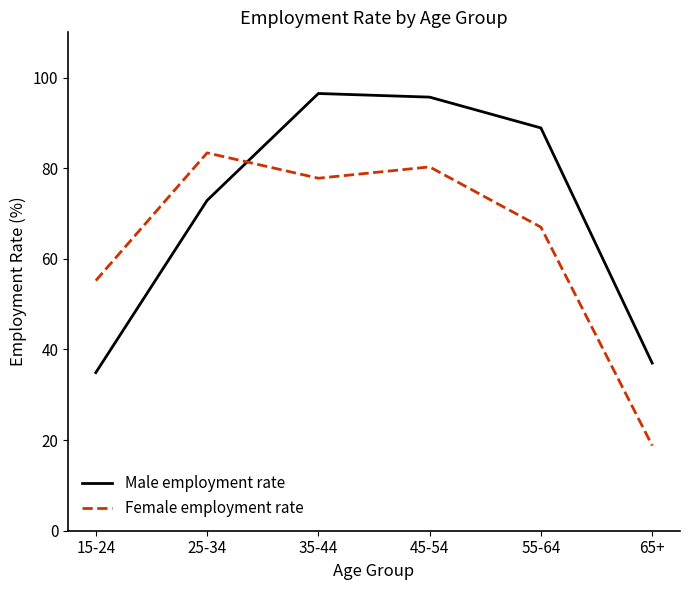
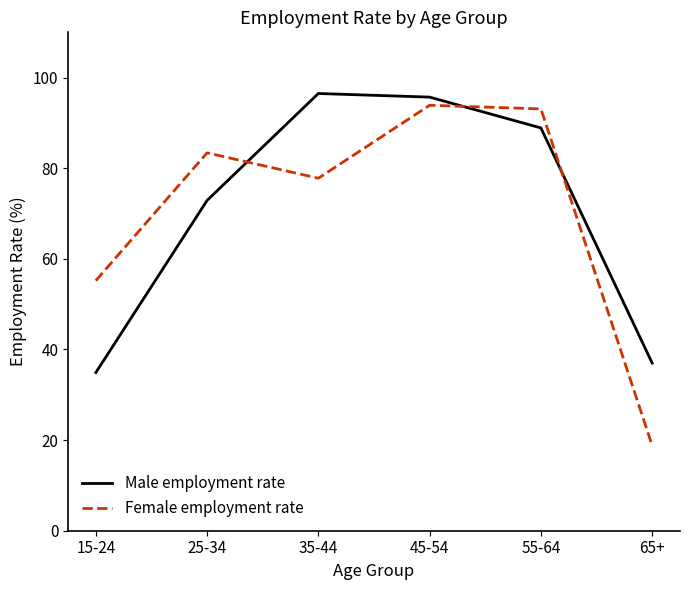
Female employment rate, 45-54: 80 -> 94
Female employment rate, 55-64: 67 -> 93
